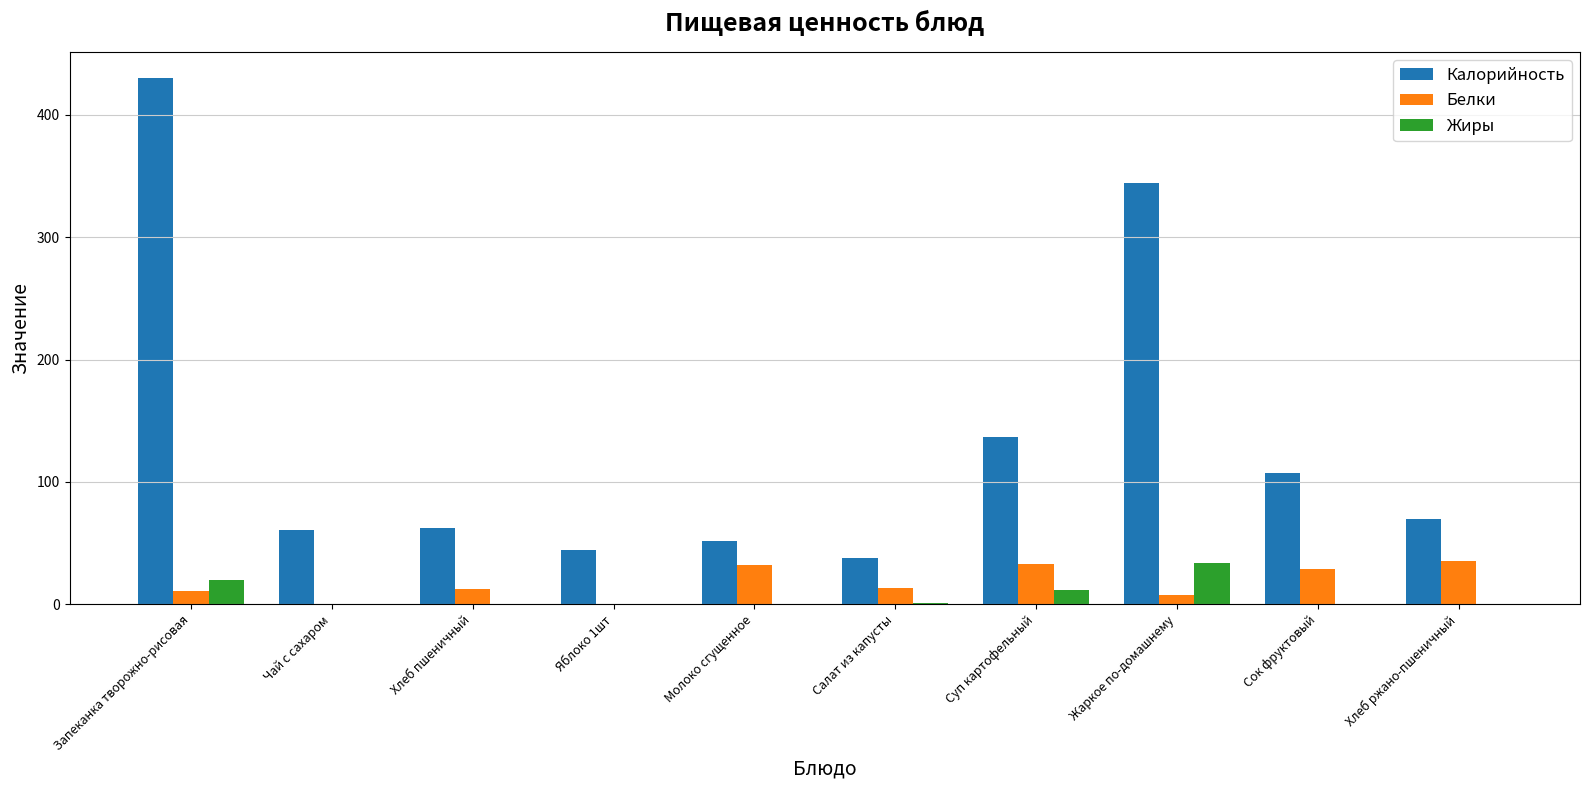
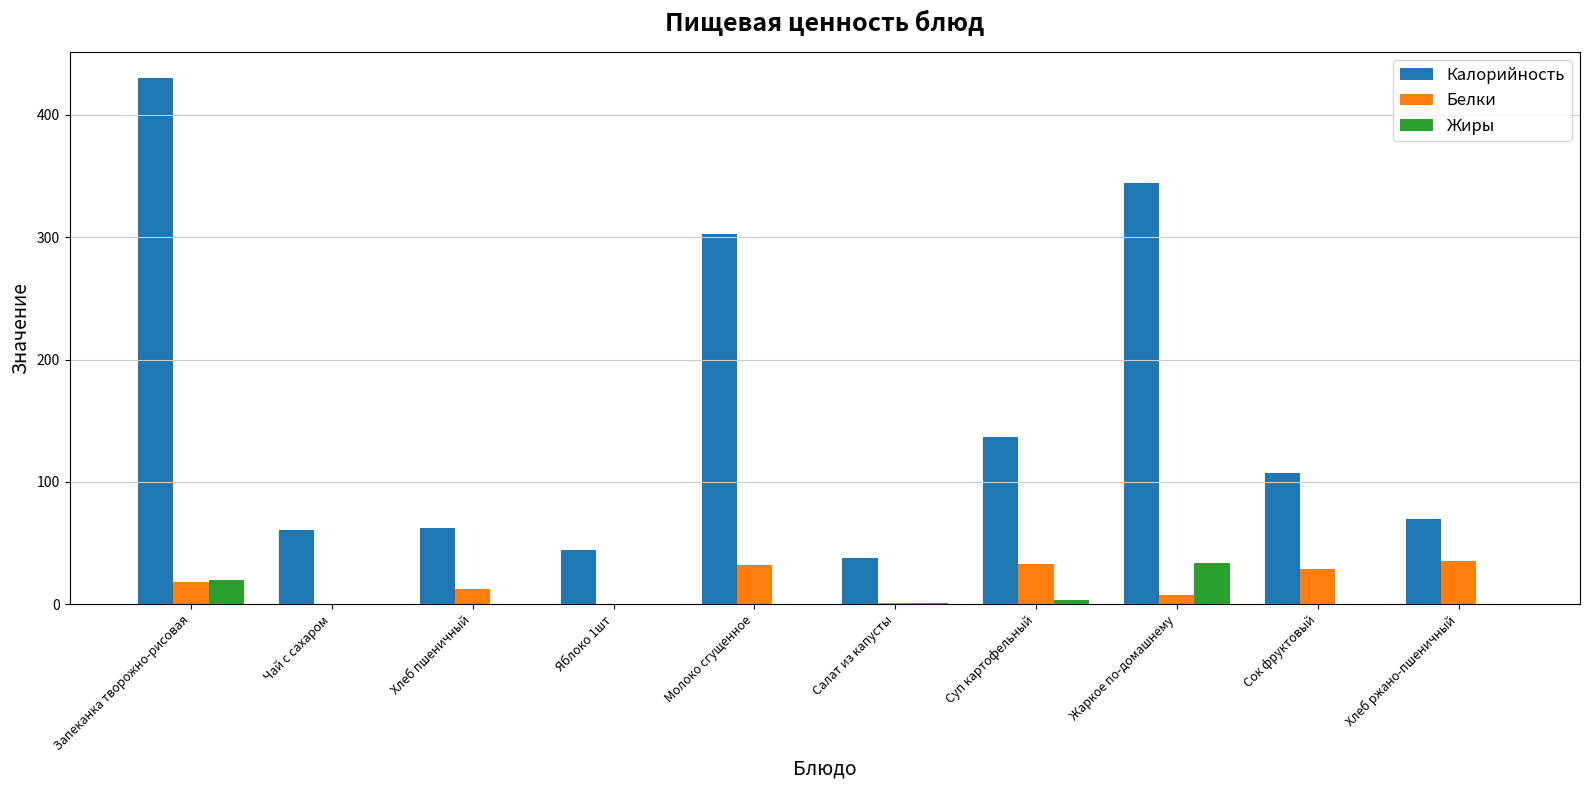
Белки, Запеканка творожно-рисовая: 11 -> 18
Калорийность, Молоко сгущенное: 52 -> 303
Белки, Салат из капусты: 13 -> 1
Жиры, Суп картофельный: 11 -> 4
